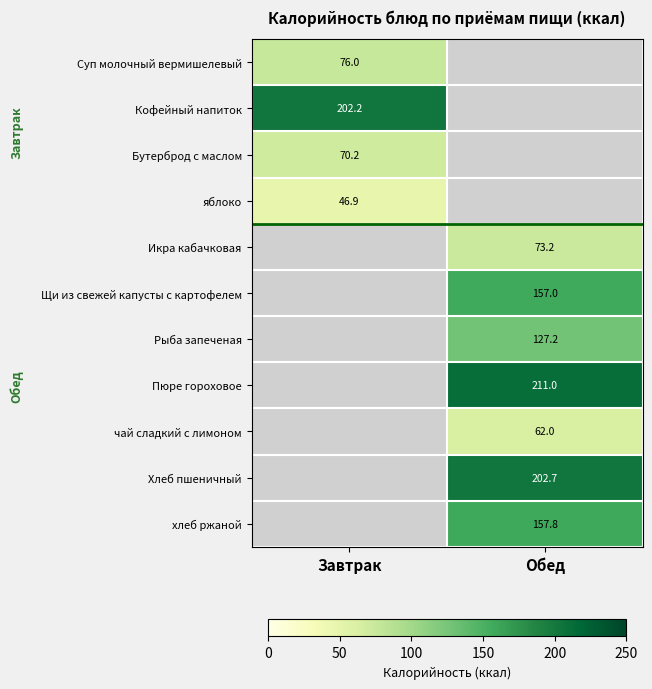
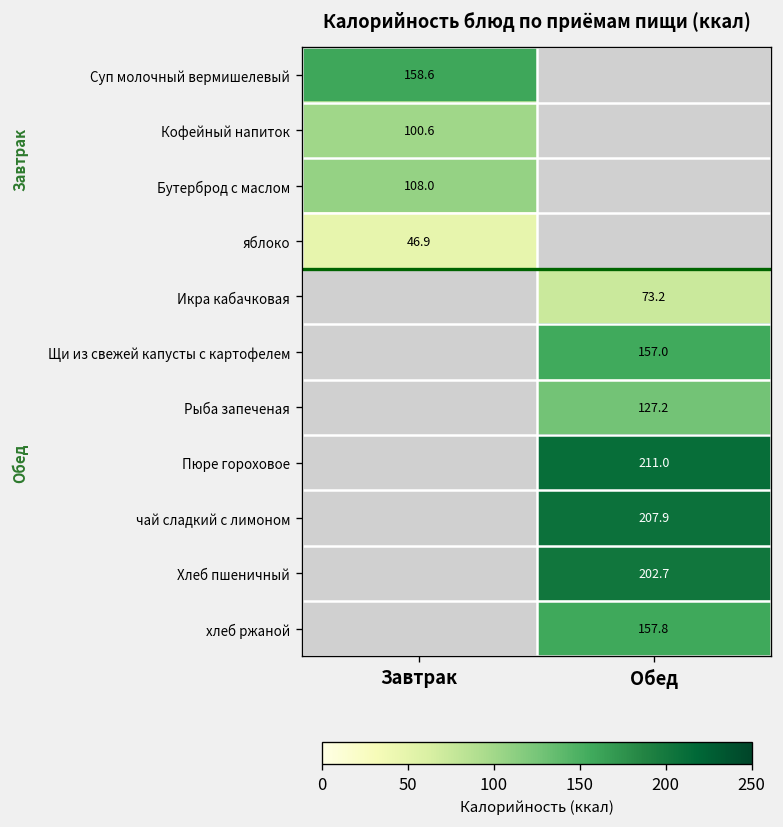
Суп молочный вермишелевый, Завтрак: 76.0 -> 158.6
Кофейный напиток, Завтрак: 202.2 -> 100.6
Бутерброд с маслом, Завтрак: 70.2 -> 108.0
чай сладкий с лимоном, Обед: 62.0 -> 207.9
